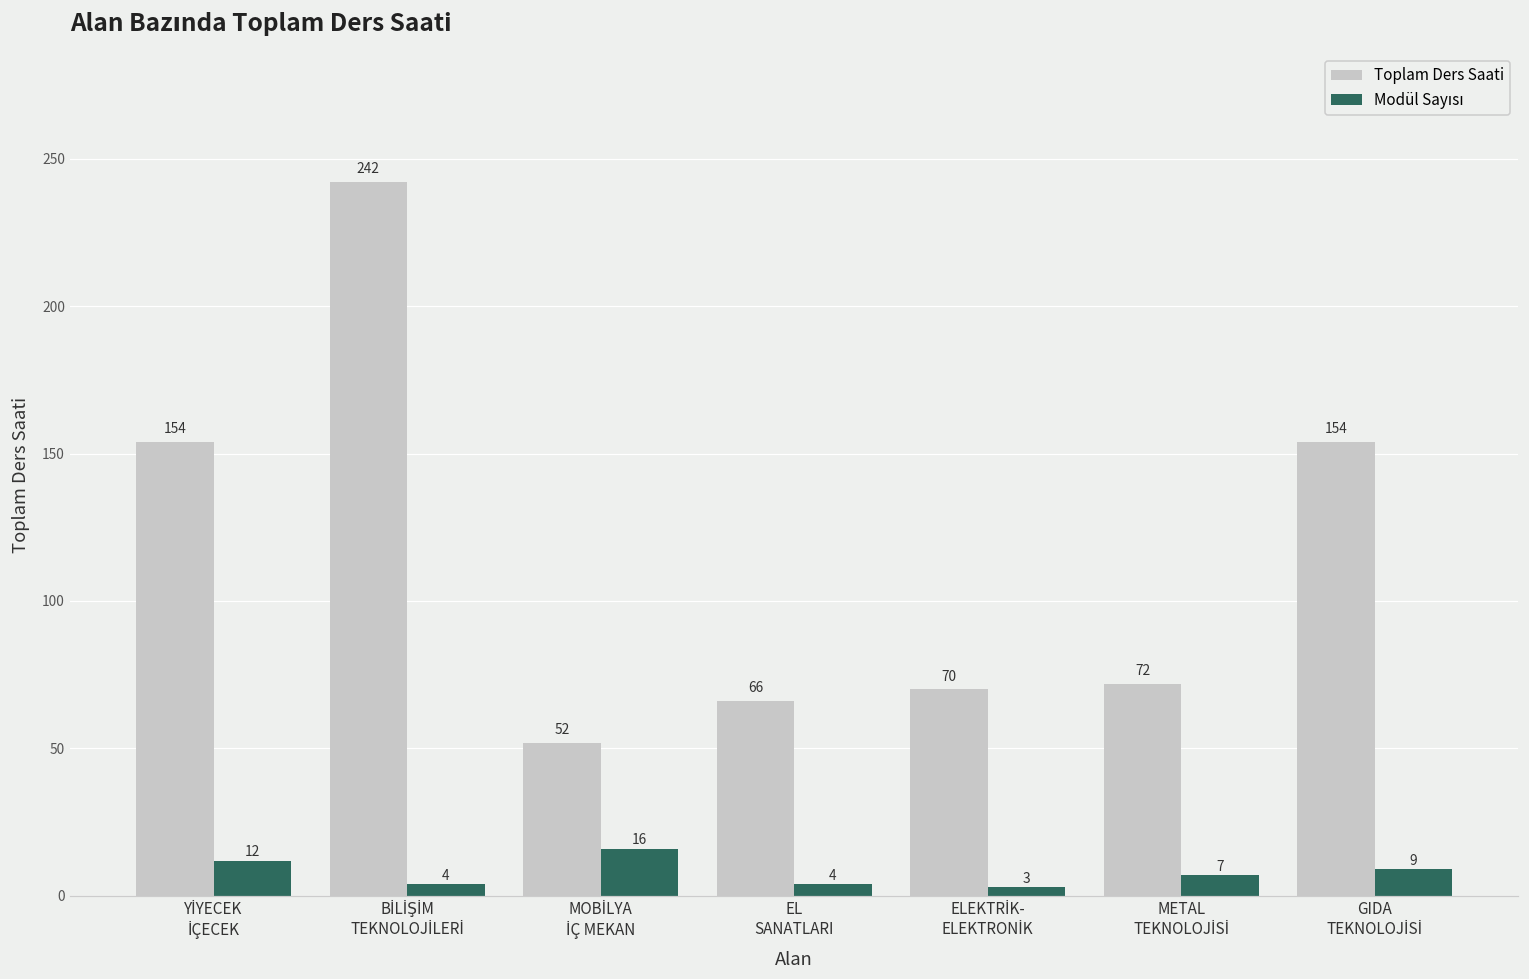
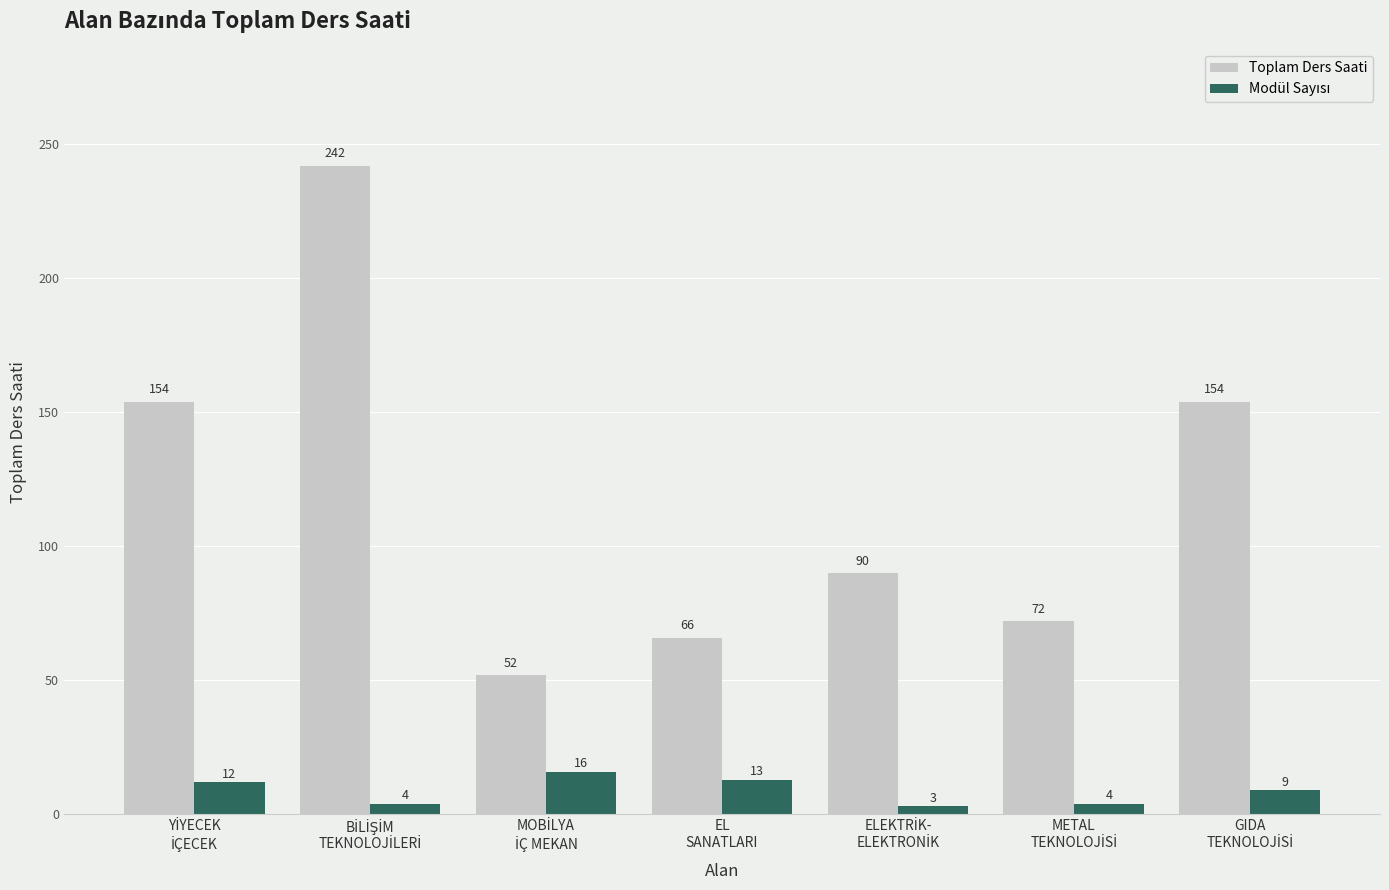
Modül Sayısı, EL SANATLARI: 4 -> 13
Toplam Ders Saati, ELEKTRİK- ELEKTRONİK: 70 -> 90
Modül Sayısı, METAL TEKNOLOJİSİ: 7 -> 4
